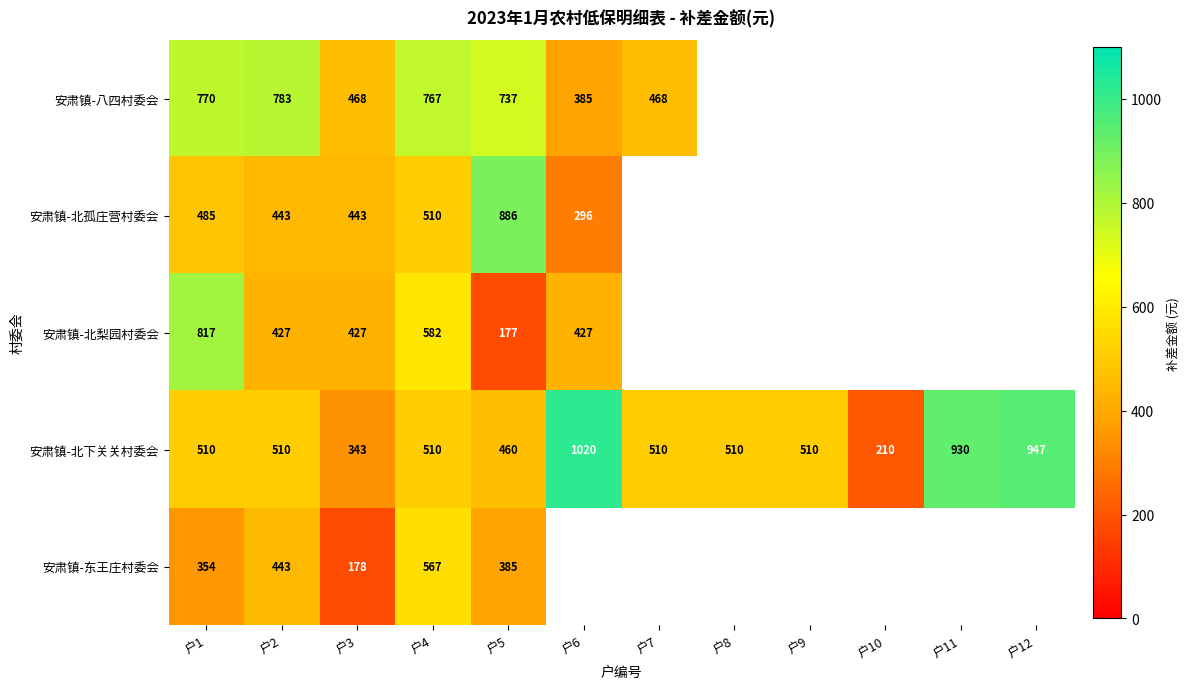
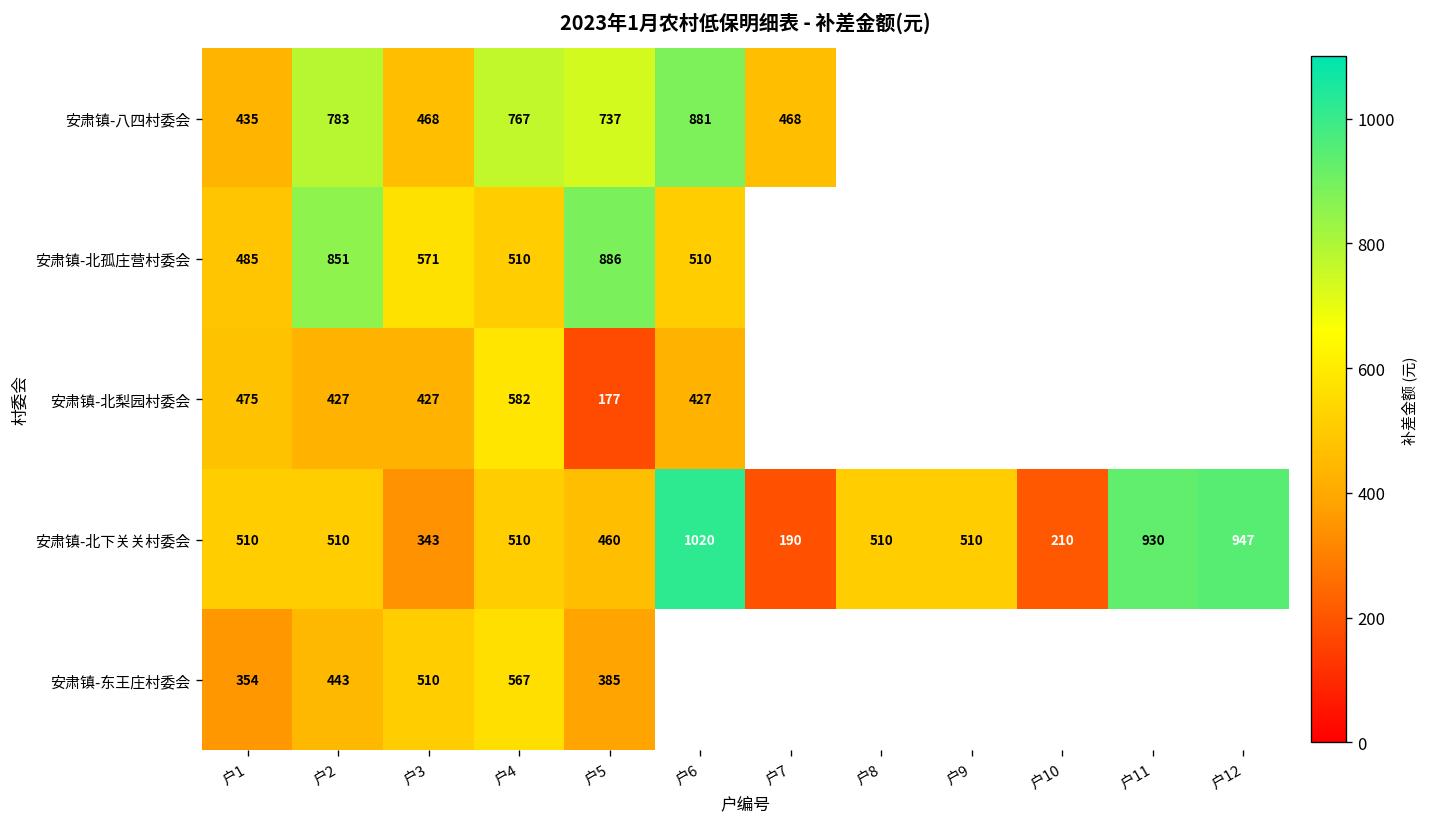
安肃镇-八四村委会, 户1: 770 -> 435
安肃镇-八四村委会, 户6: 385 -> 881
安肃镇-北孤庄营村委会, 户2: 443 -> 851
安肃镇-北孤庄营村委会, 户3: 443 -> 571
安肃镇-北孤庄营村委会, 户6: 296 -> 510
安肃镇-北梨园村委会, 户1: 817 -> 475
安肃镇-北下关关村委会, 户7: 510 -> 190
安肃镇-东王庄村委会, 户3: 178 -> 510
